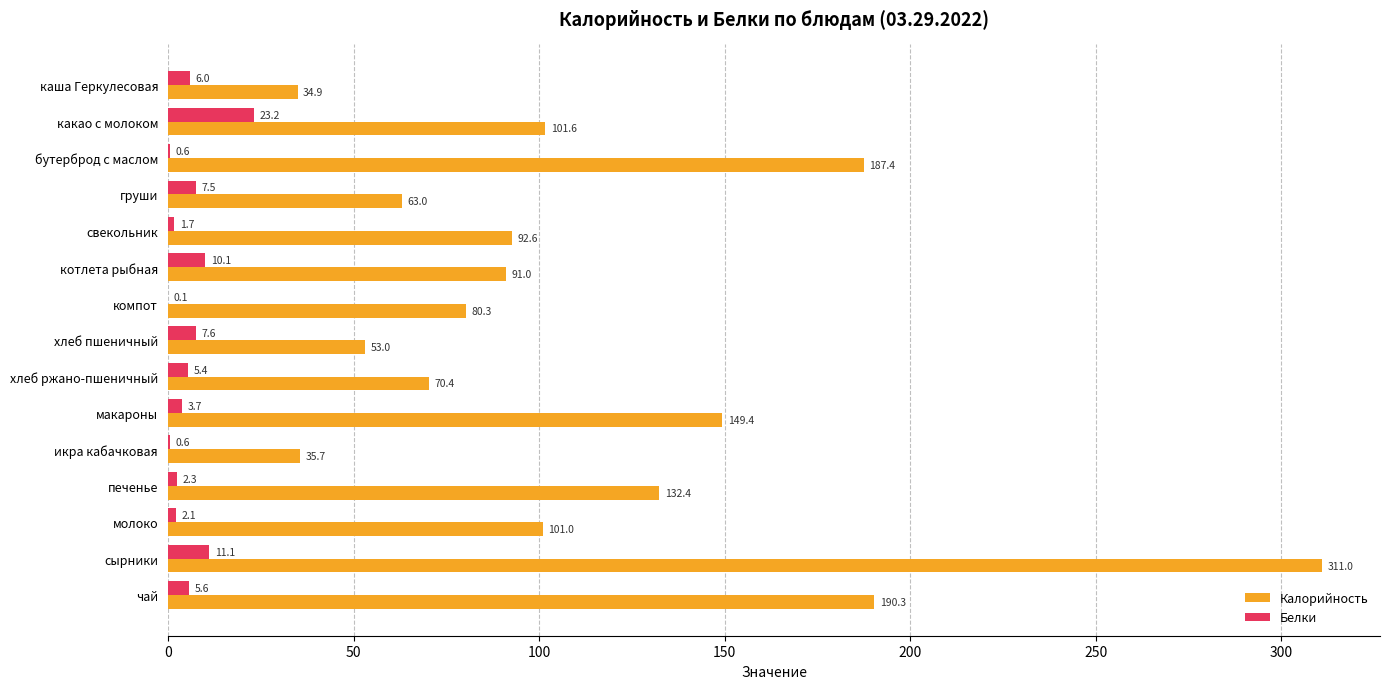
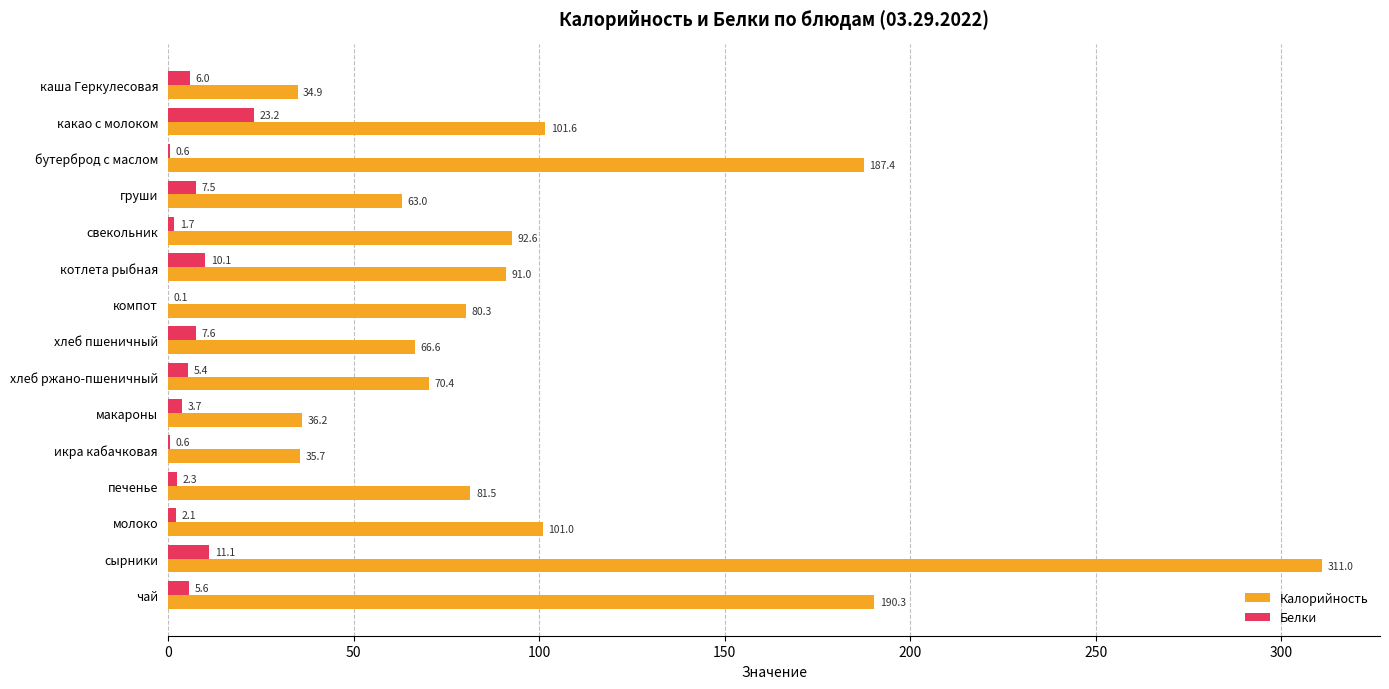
Калорийность, хлеб пшеничный: 53.0 -> 66.6
Калорийность, макароны: 149.4 -> 36.2
Калорийность, печенье: 132.4 -> 81.5
